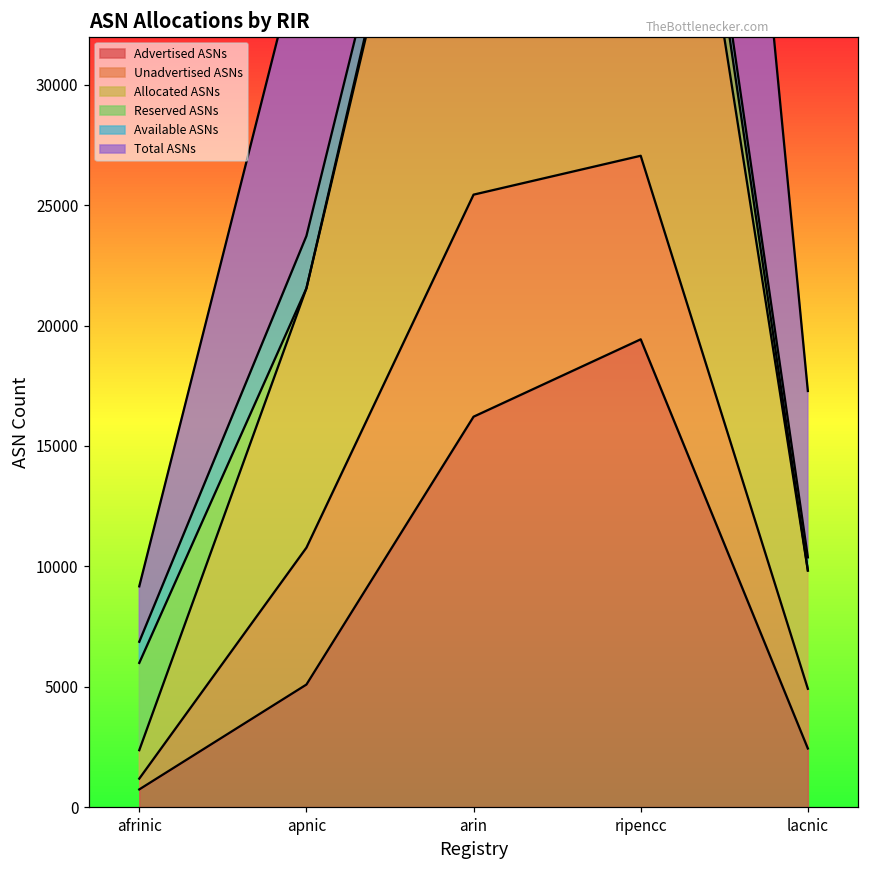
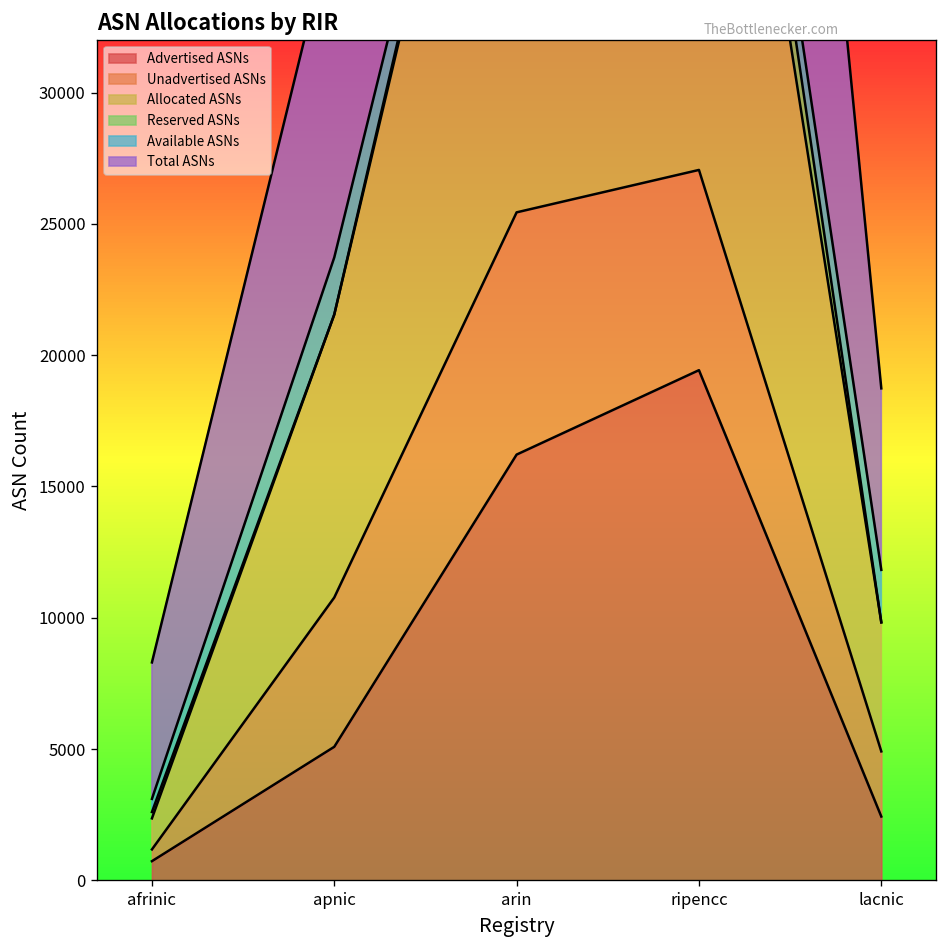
Reserved ASNs, afrinic: 3600 -> 200
Available ASNs, afrinic: 900 -> 500
Total ASNs, afrinic: 2300 -> 5200
Available ASNs, lacnic: 500 -> 2000
